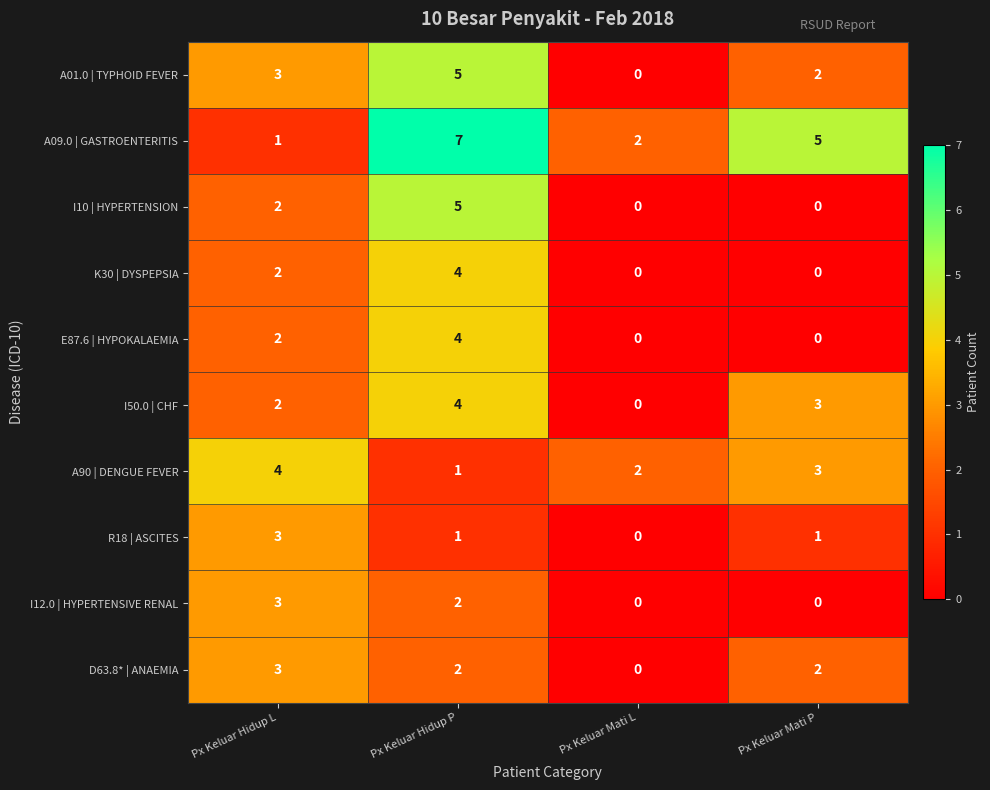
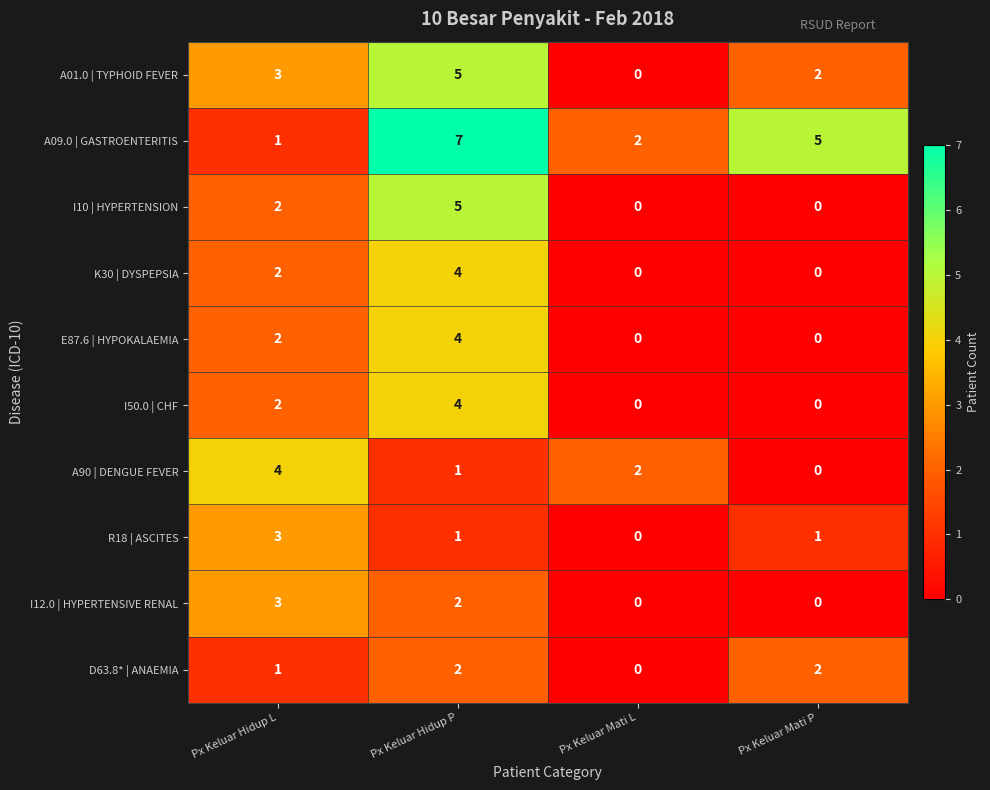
I50.0 | CHF, Px Keluar Mati P: 3 -> 0
A90 | DENGUE FEVER, Px Keluar Mati P: 3 -> 0
D63.8* | ANAEMIA, Px Keluar Hidup L: 3 -> 1
